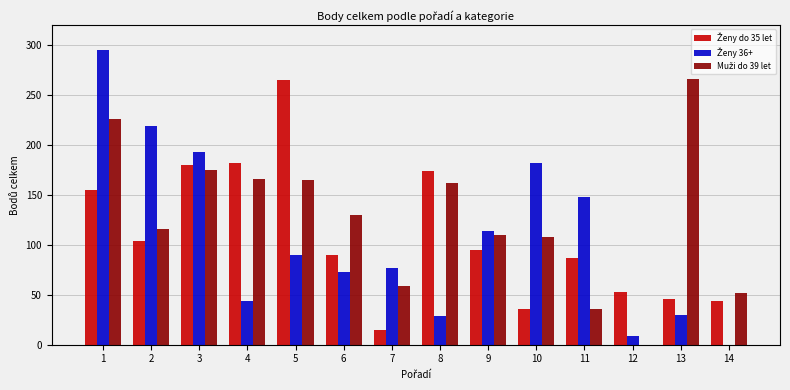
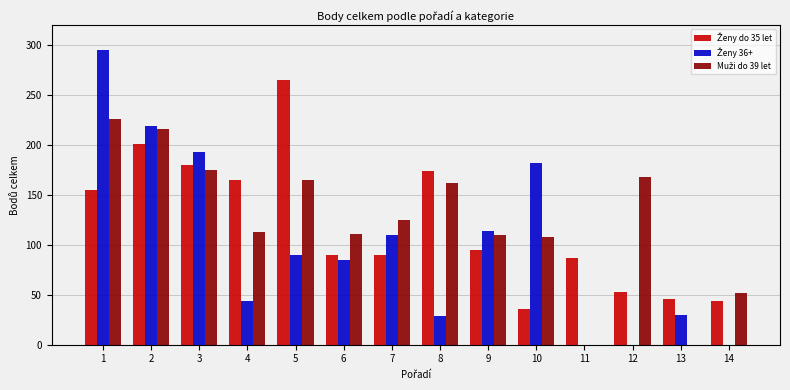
Ženy do 35 let, 2: 100 -> 200
Muži do 39 let, 2: 120 -> 220
Ženy do 35 let, 4: 180 -> 170
Muži do 39 let, 4: 170 -> 110
Ženy 36+, 6: 70 -> 90
Muži do 39 let, 6: 130 -> 110
Ženy do 35 let, 7: 20 -> 90
Ženy 36+, 7: 80 -> 110
Muži do 39 let, 7: 60 -> 130
Ženy 36+, 11: 150 -> 0
Muži do 39 let, 11: 40 -> 0
Ženy 36+, 12: 10 -> 0
Muži do 39 let, 12: 0 -> 170
Muži do 39 let, 13: 270 -> 0
